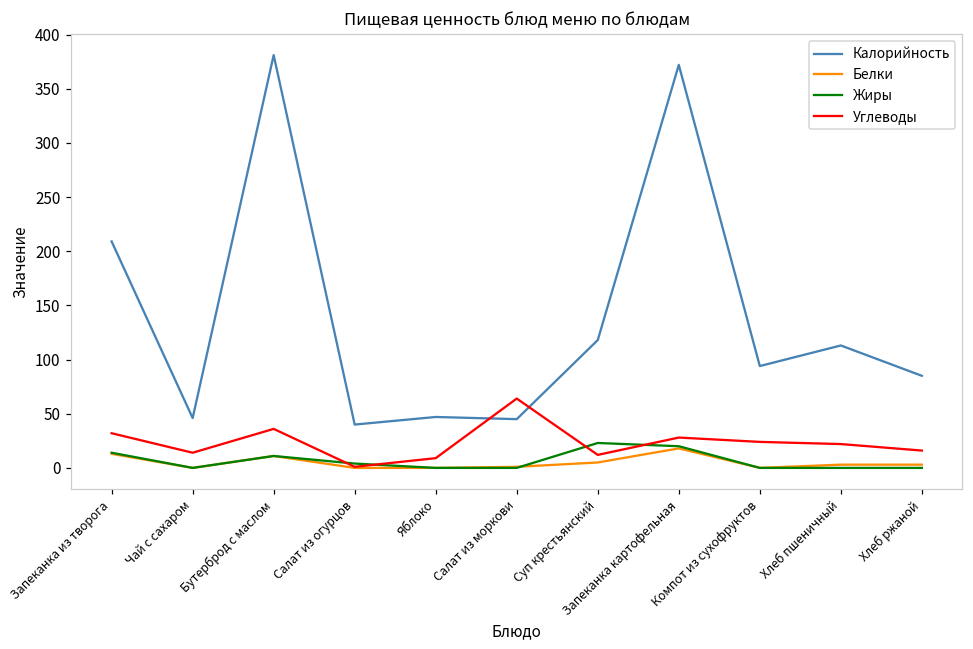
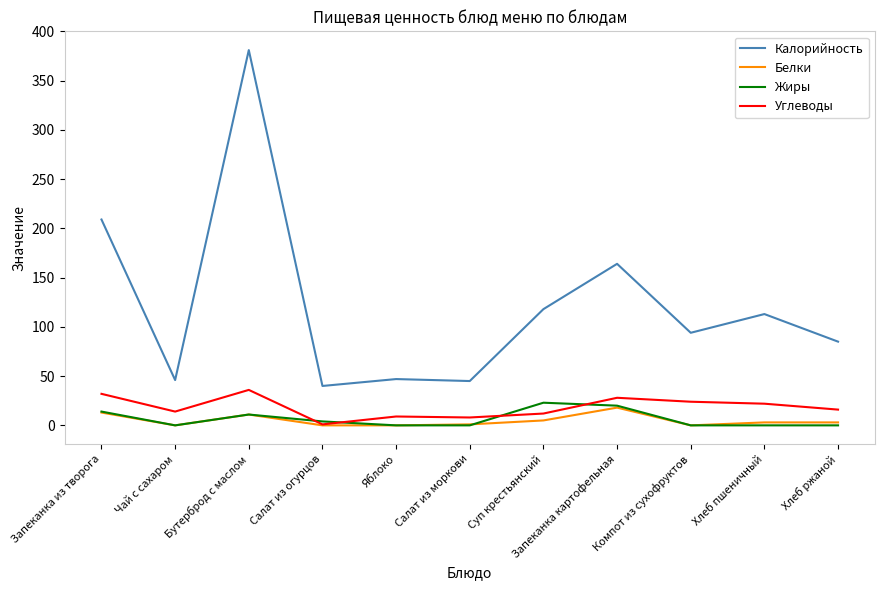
Углеводы, Салат из моркови: 60 -> 10
Калорийность, Запеканка картофельная: 370 -> 160
